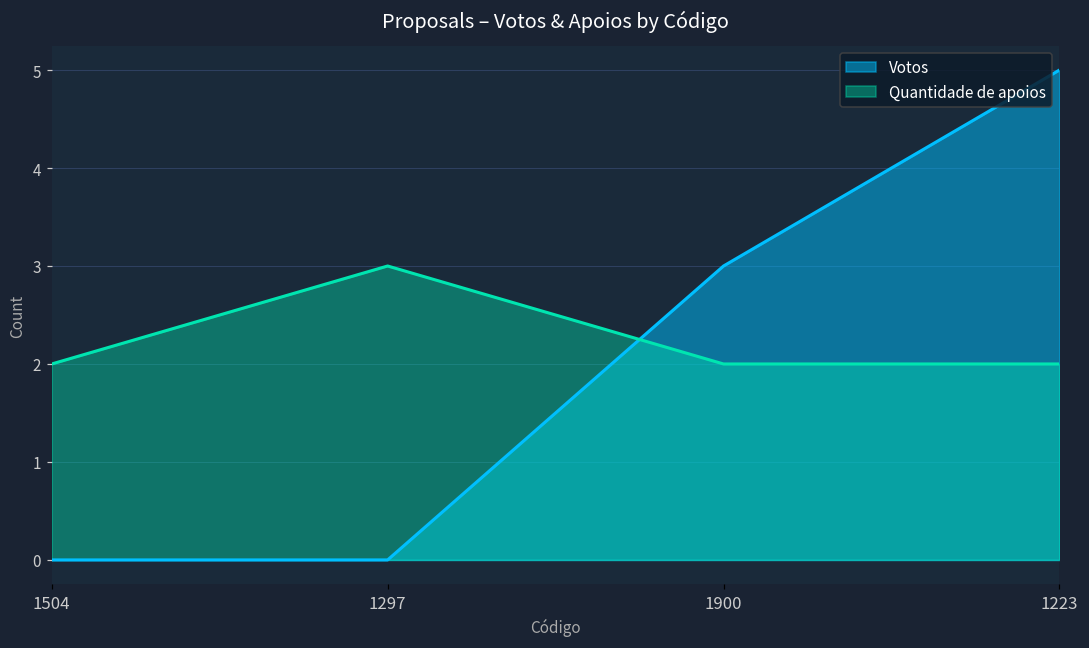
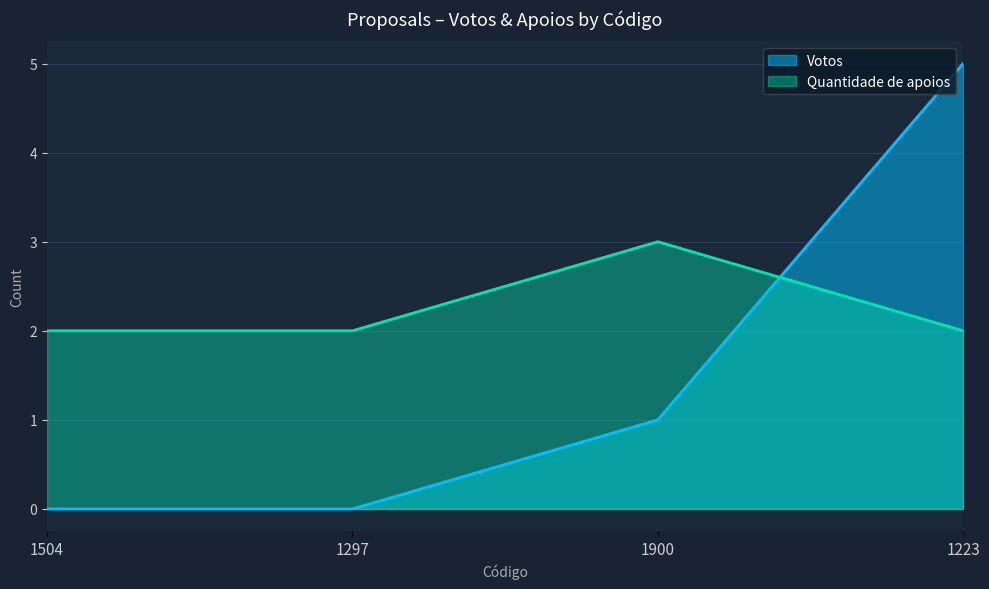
Quantidade de apoios, 1297: 3 -> 2
Votos, 1900: 3 -> 1
Quantidade de apoios, 1900: 2 -> 3
